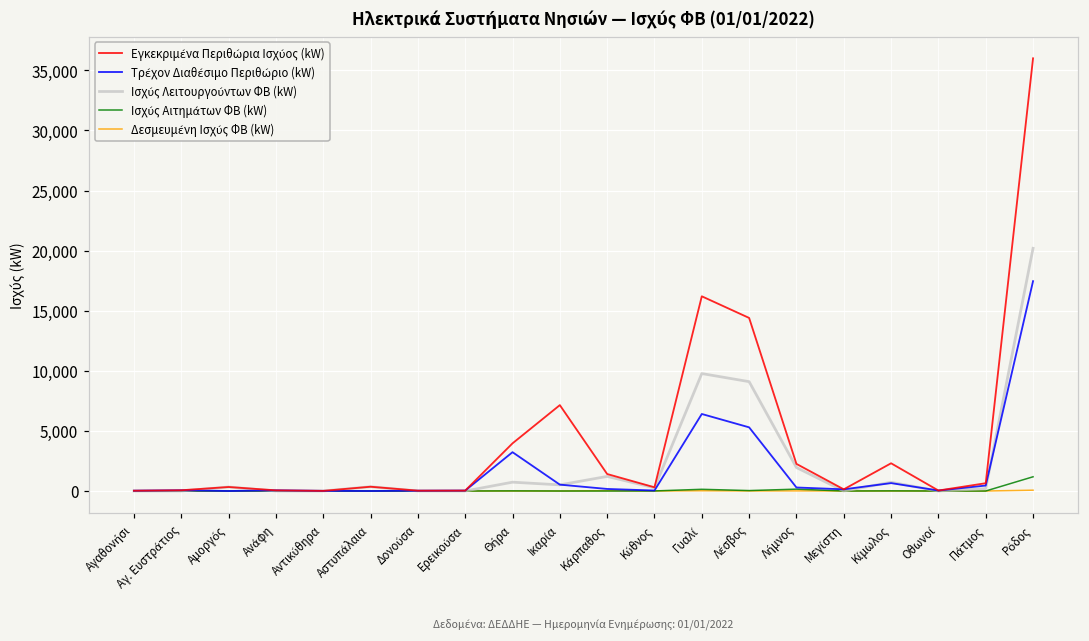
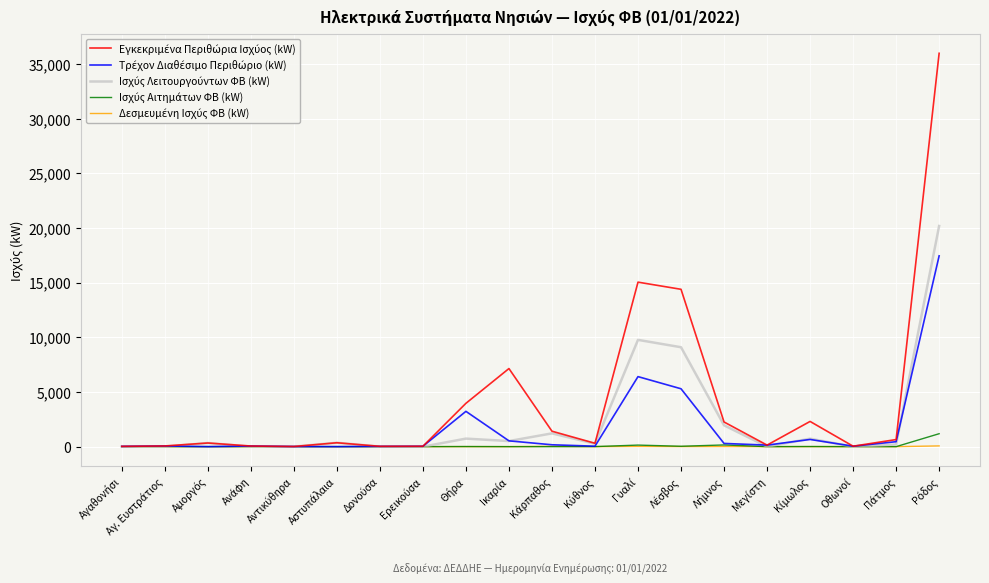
Εγκεκριμένα Περιθώρια Ισχύος (kW), Γυαλί: 16,200 -> 15,100
